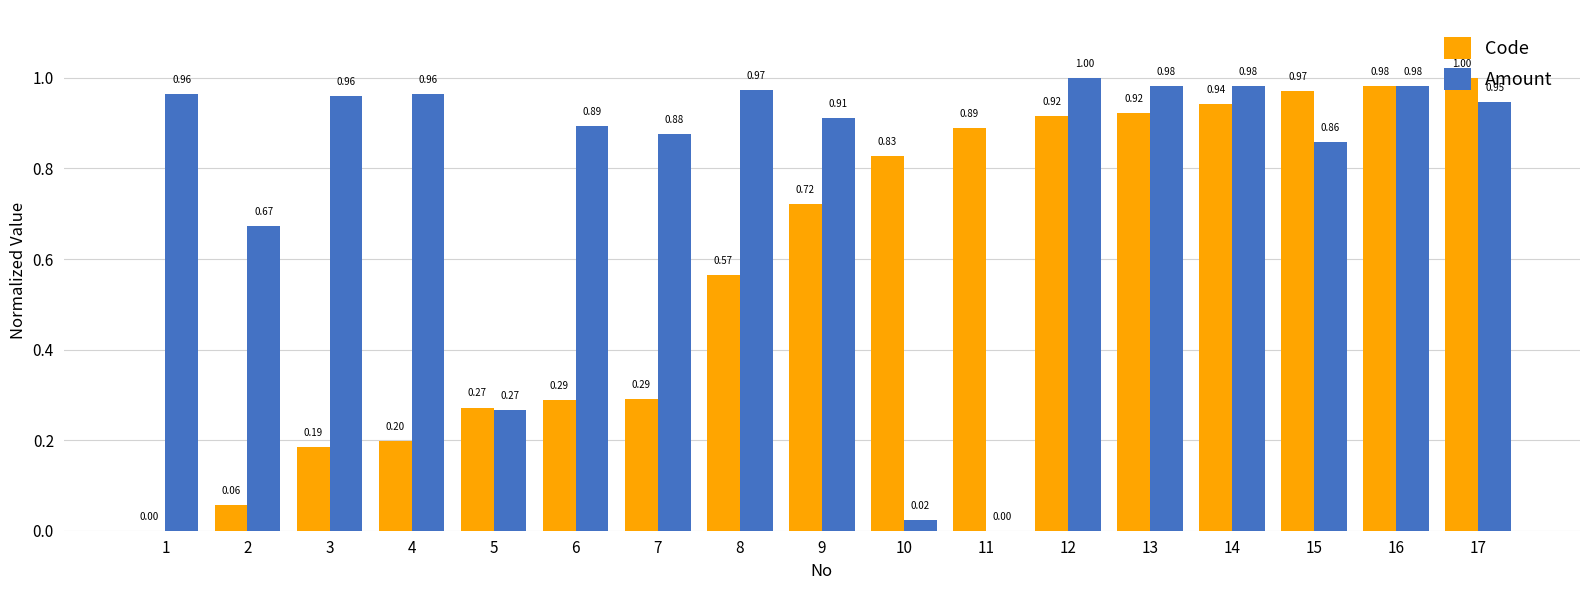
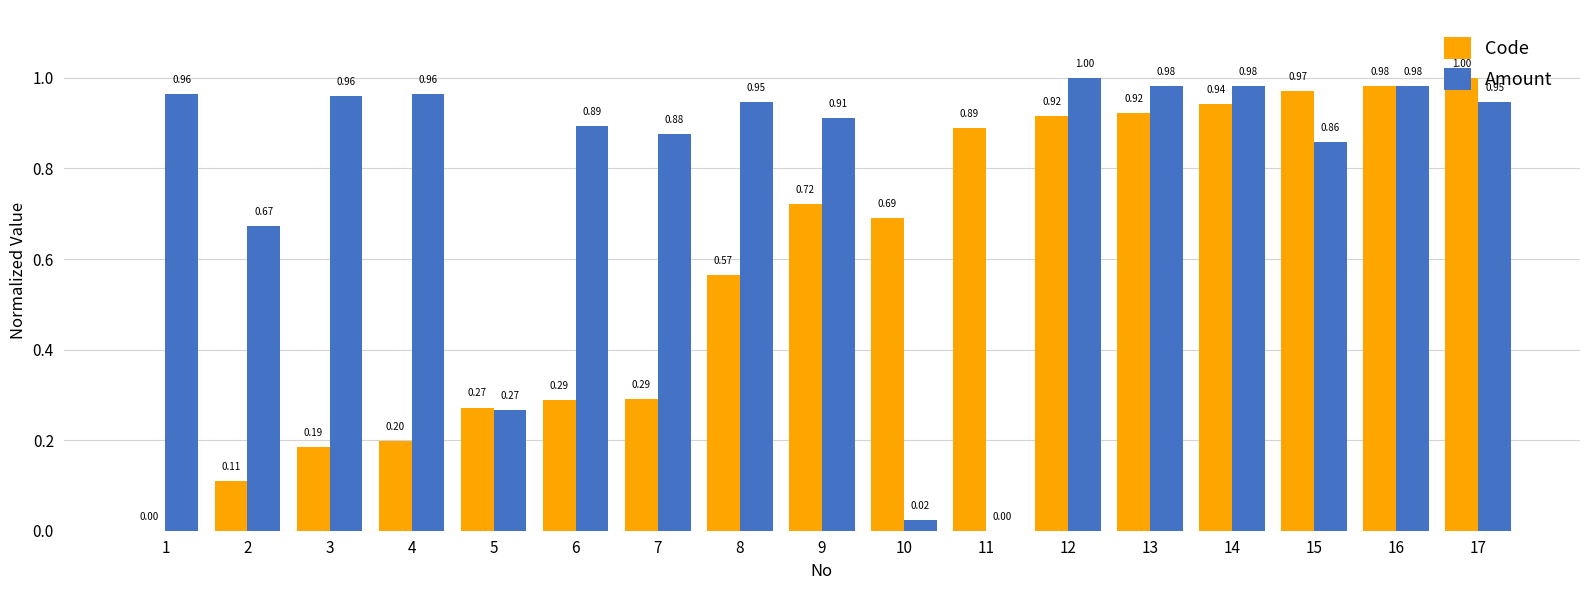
Code, 2: 0.06 -> 0.11
Amount, 8: 0.97 -> 0.95
Code, 10: 0.83 -> 0.69
